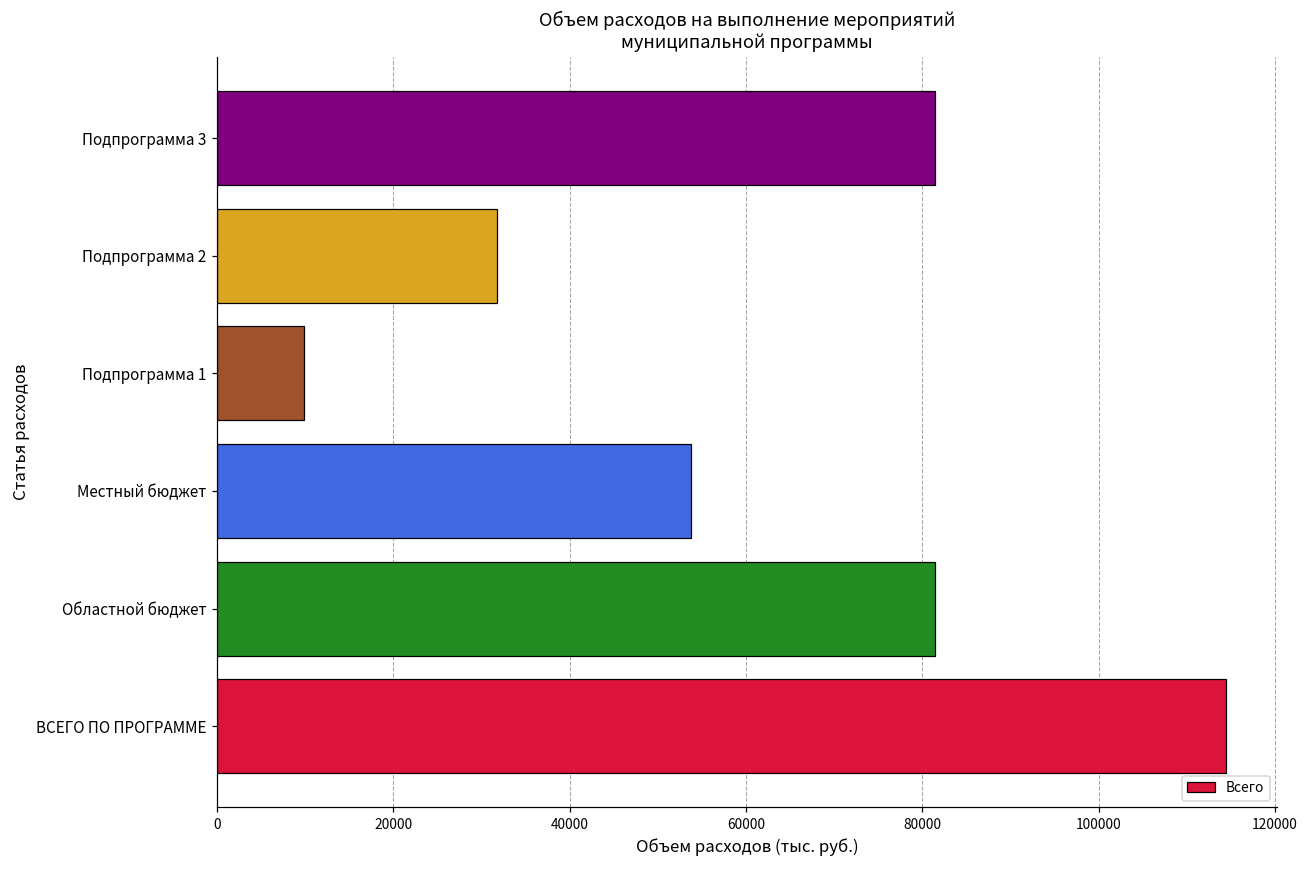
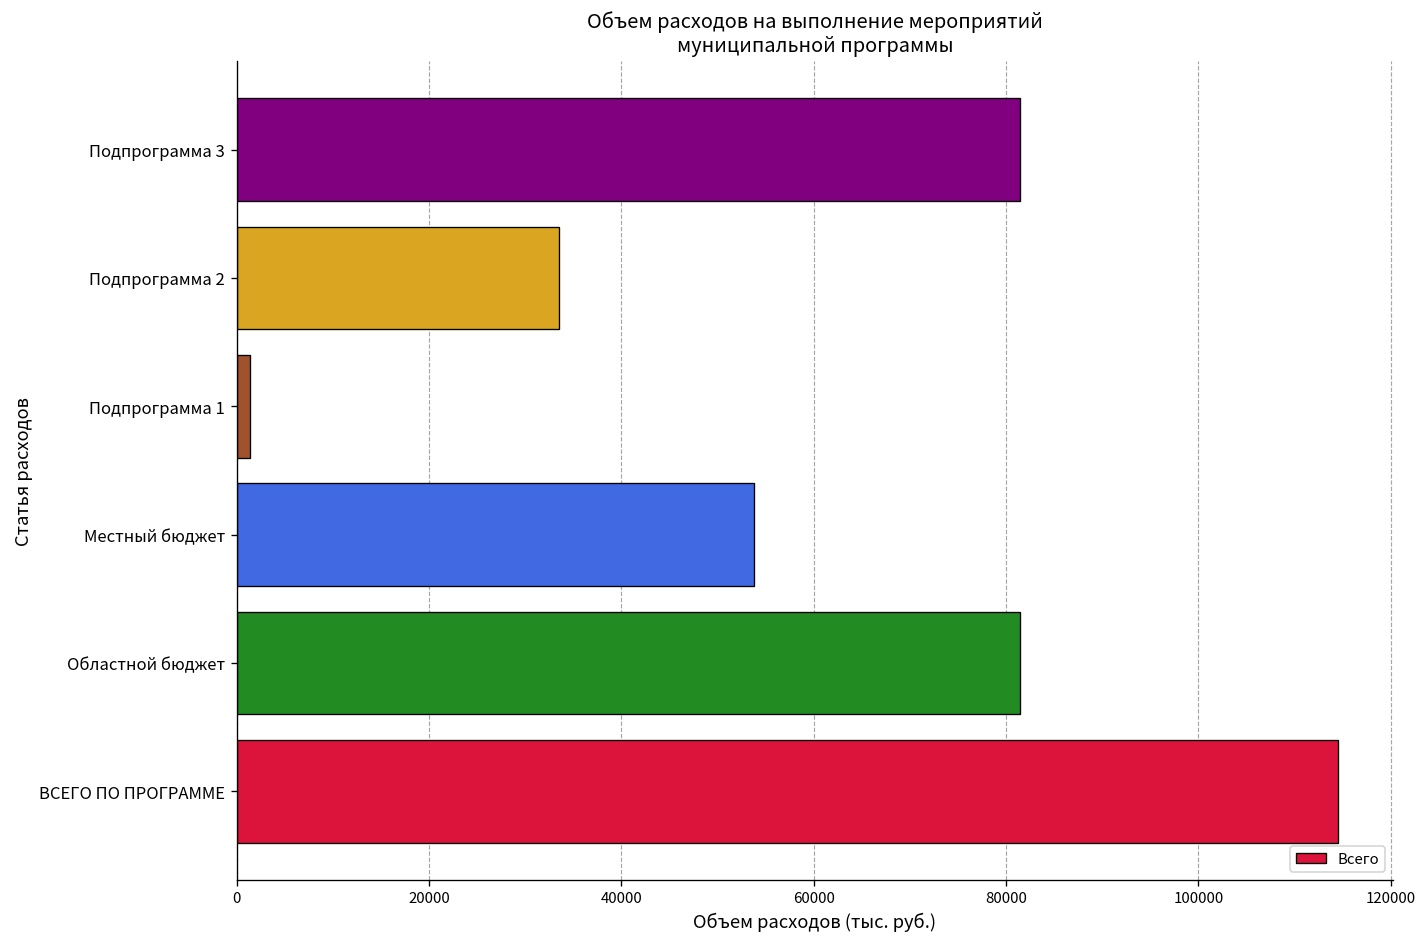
Подпрограмма 2: 32000 -> 34000
Подпрограмма 1: 10000 -> 1000
